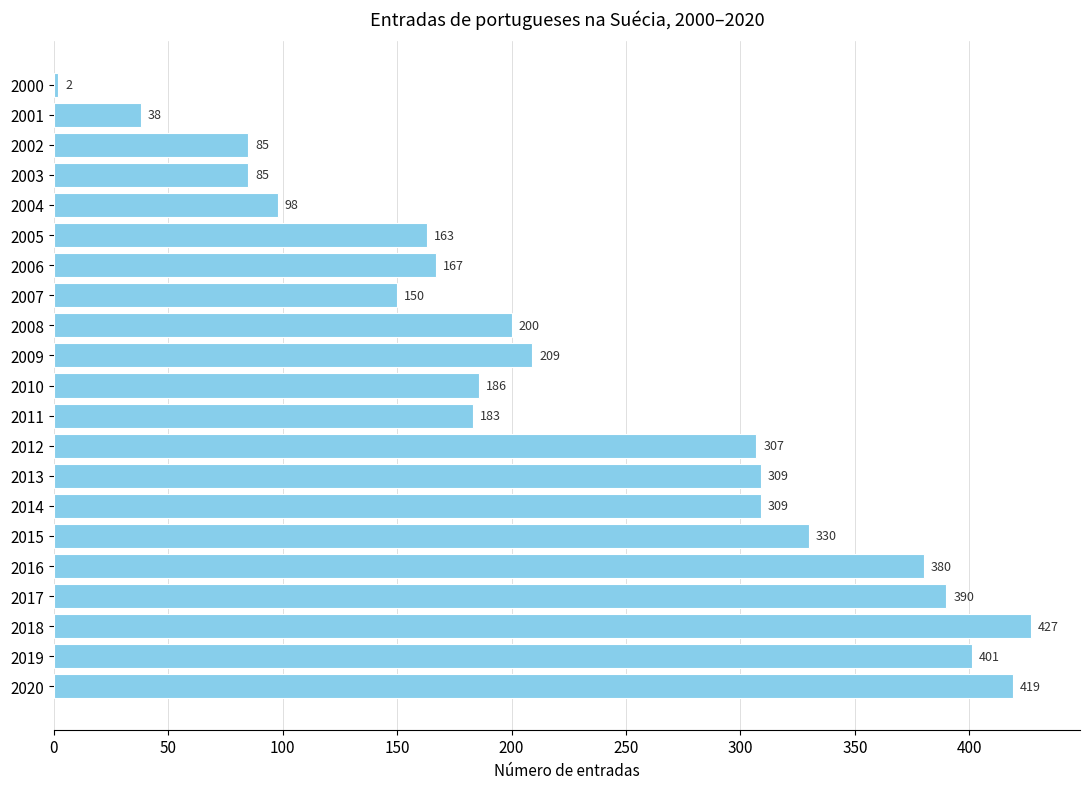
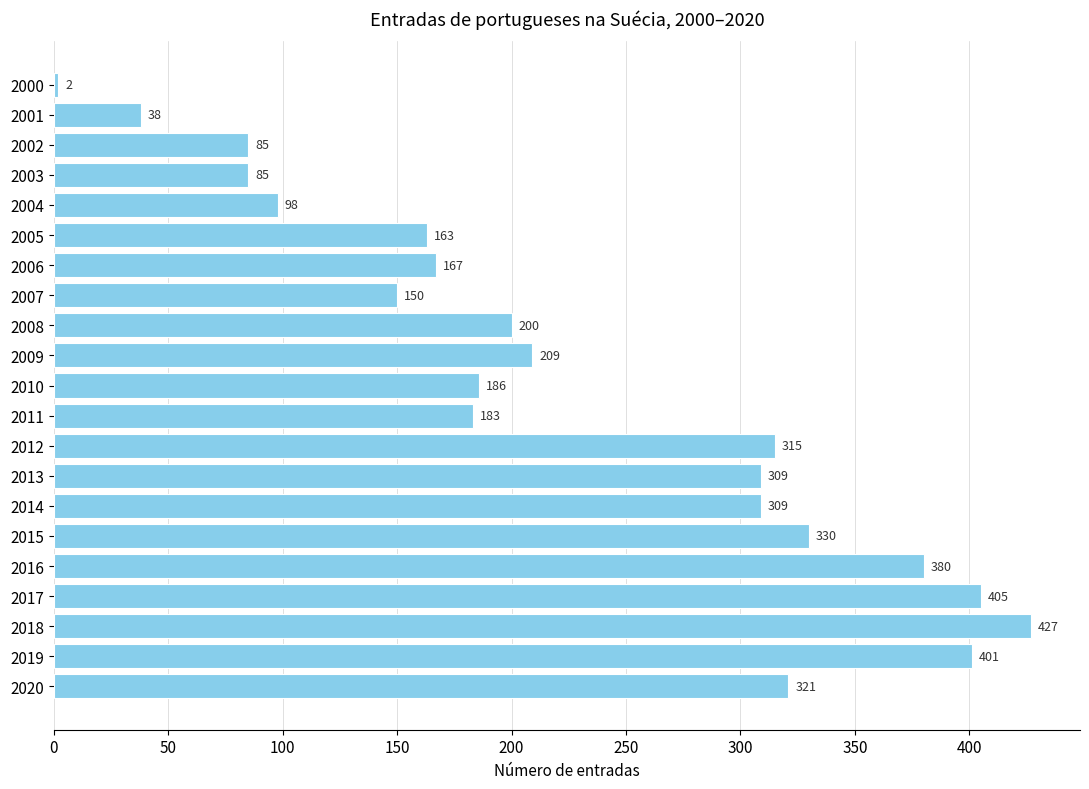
2012: 307 -> 315
2017: 390 -> 405
2020: 419 -> 321
